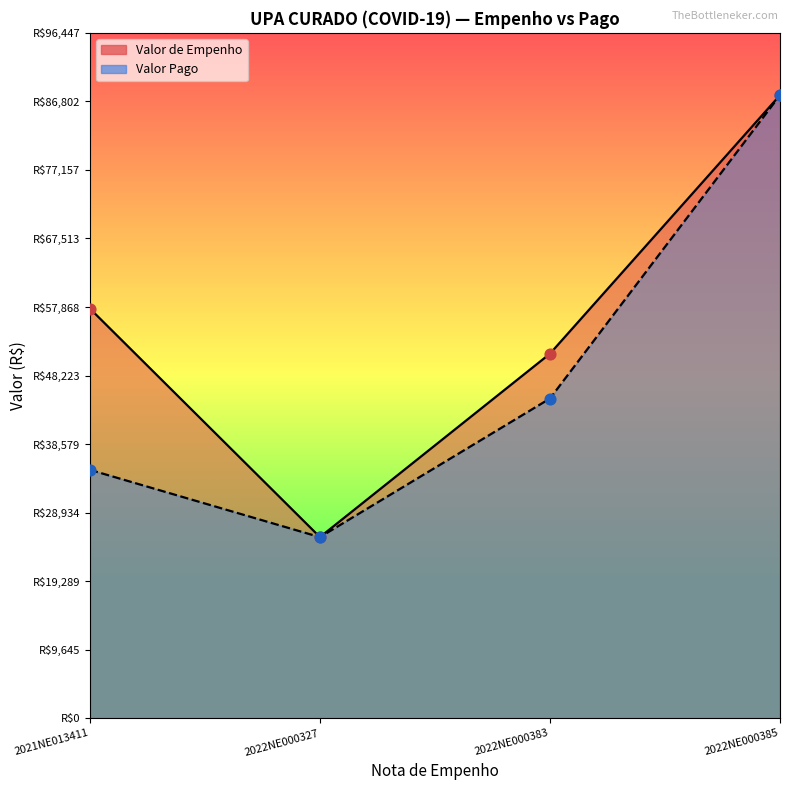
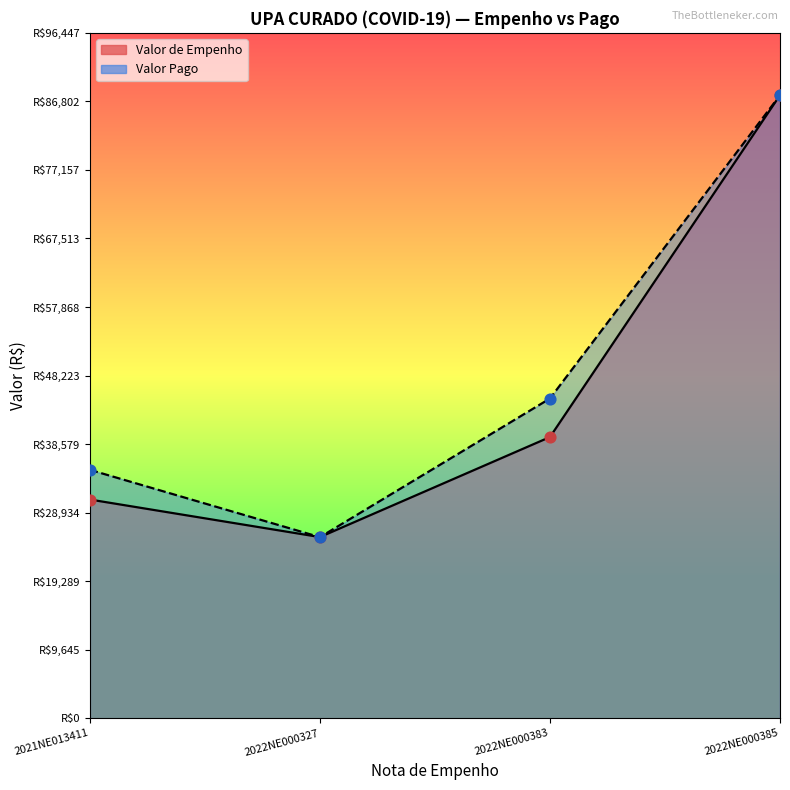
Valor de Empenho, 2021NE013411: R$58,000 -> R$31,000
Valor de Empenho, 2022NE000383: R$51,000 -> R$40,000
